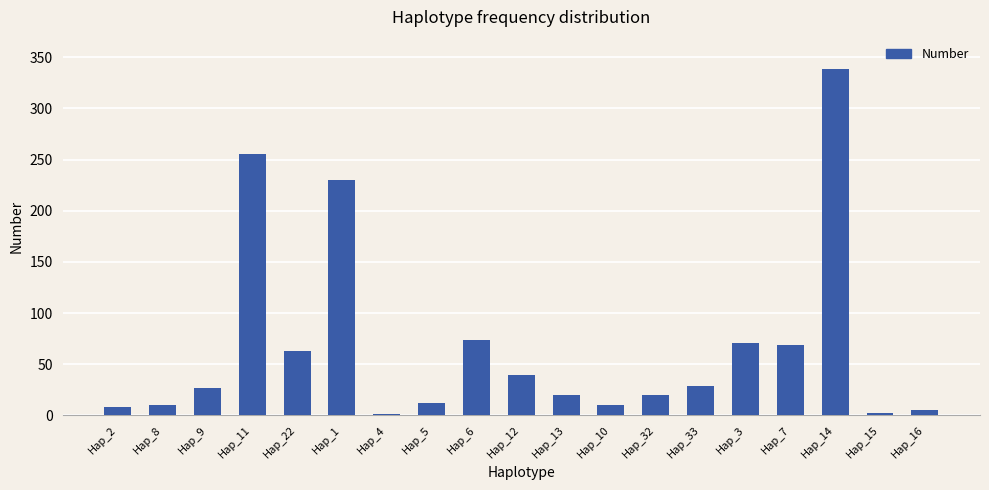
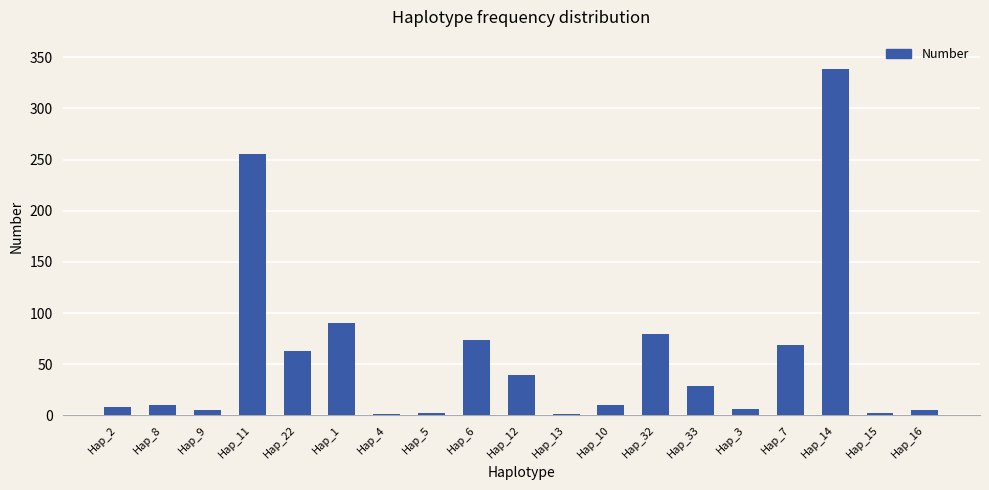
Hap_9: 27 -> 5
Hap_1: 230 -> 90
Hap_5: 12 -> 2
Hap_13: 20 -> 1
Hap_32: 20 -> 80
Hap_3: 71 -> 6
